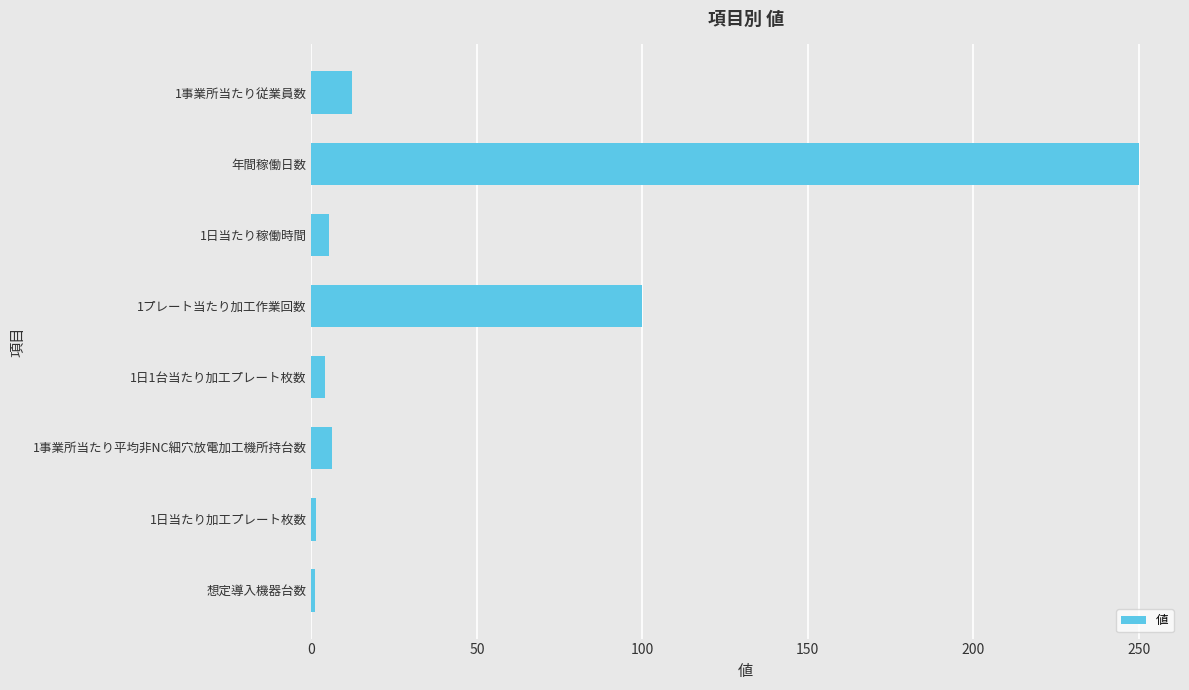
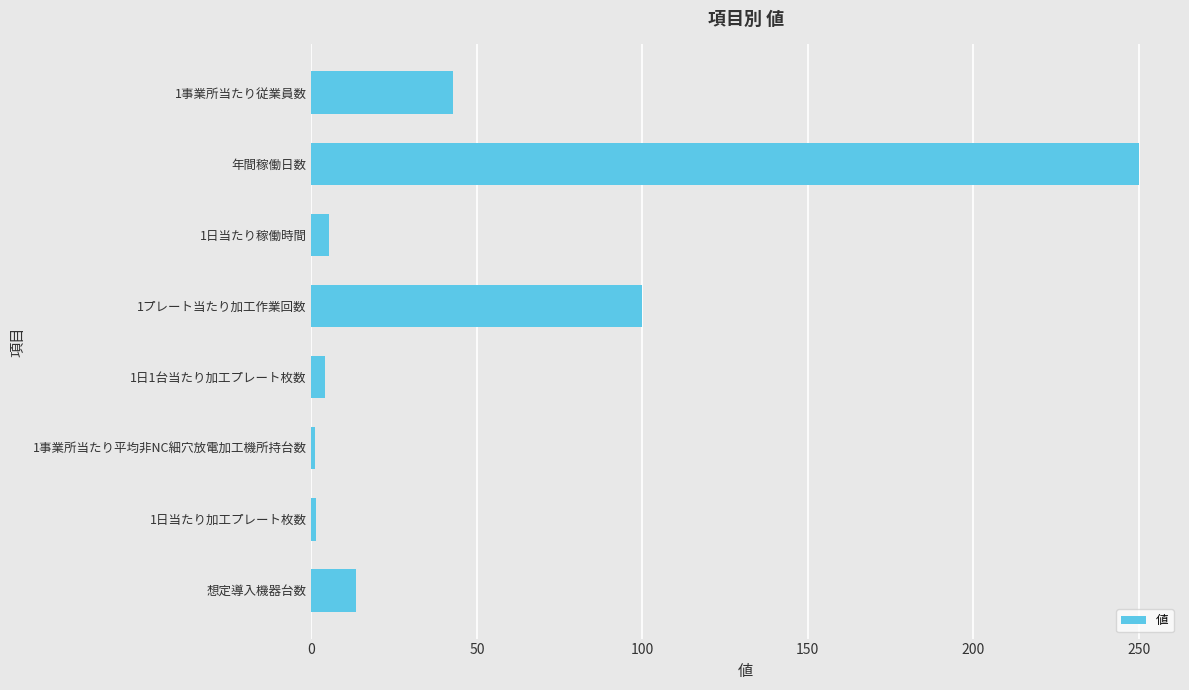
1事業所当たり従業員数: 12 -> 43
1事業所当たり平均非NC細穴放電加工機所持台数: 6 -> 1
想定導入機器台数: 1 -> 14
